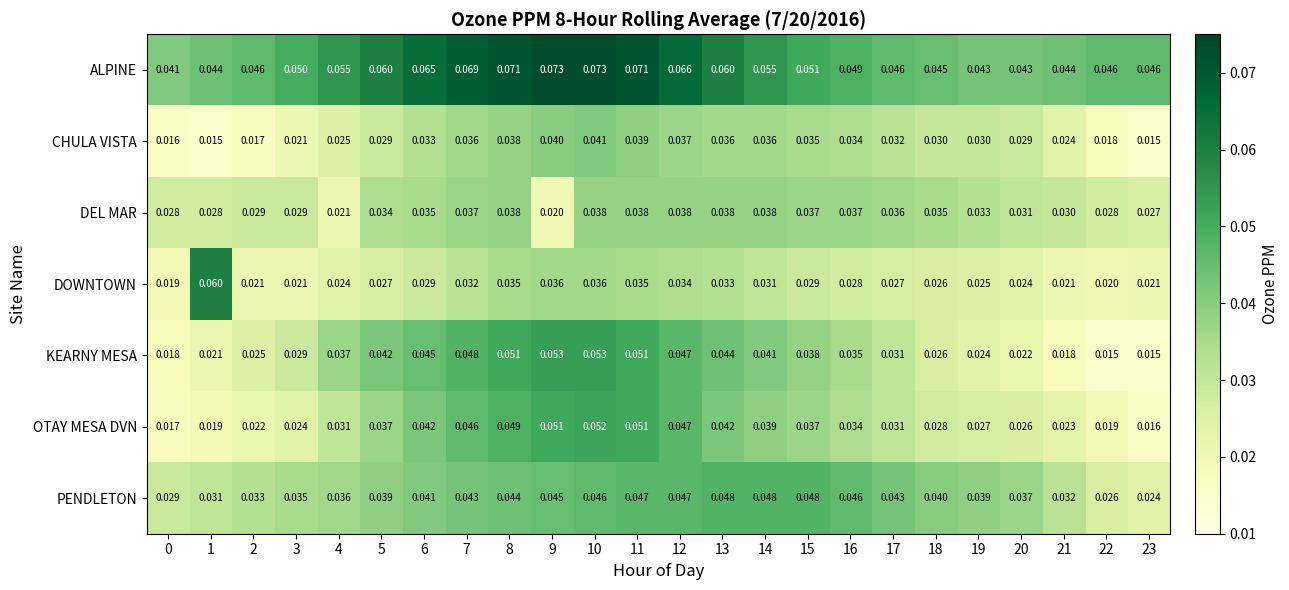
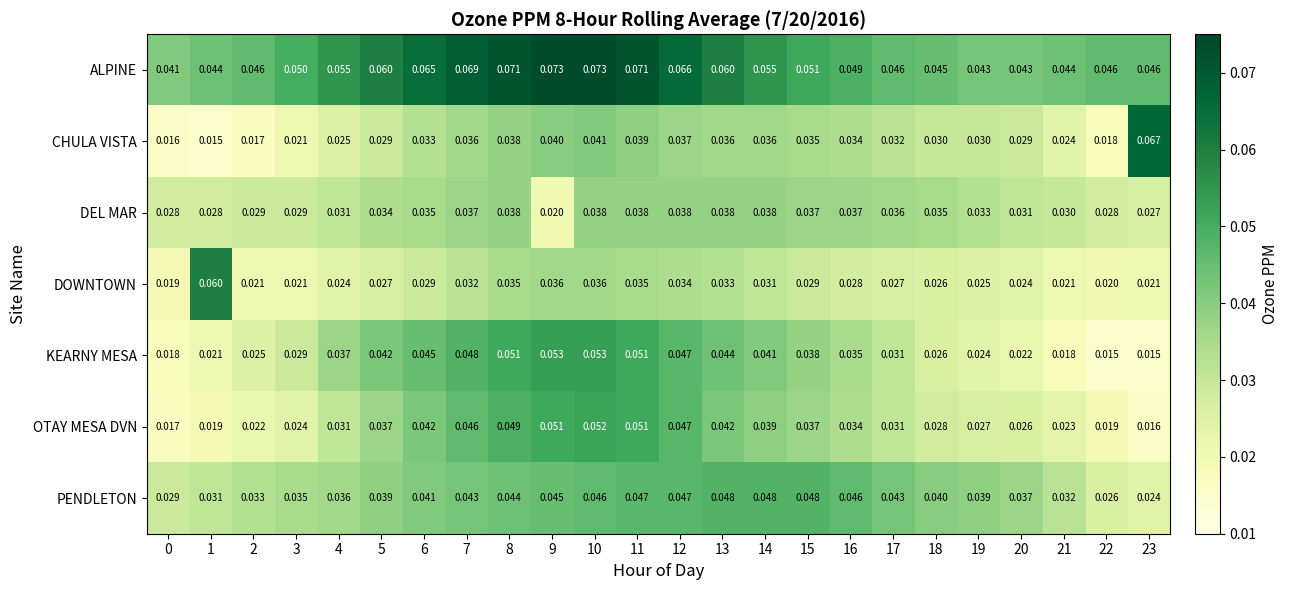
CHULA VISTA, 23: 0.015 -> 0.067
DEL MAR, 4: 0.021 -> 0.031
